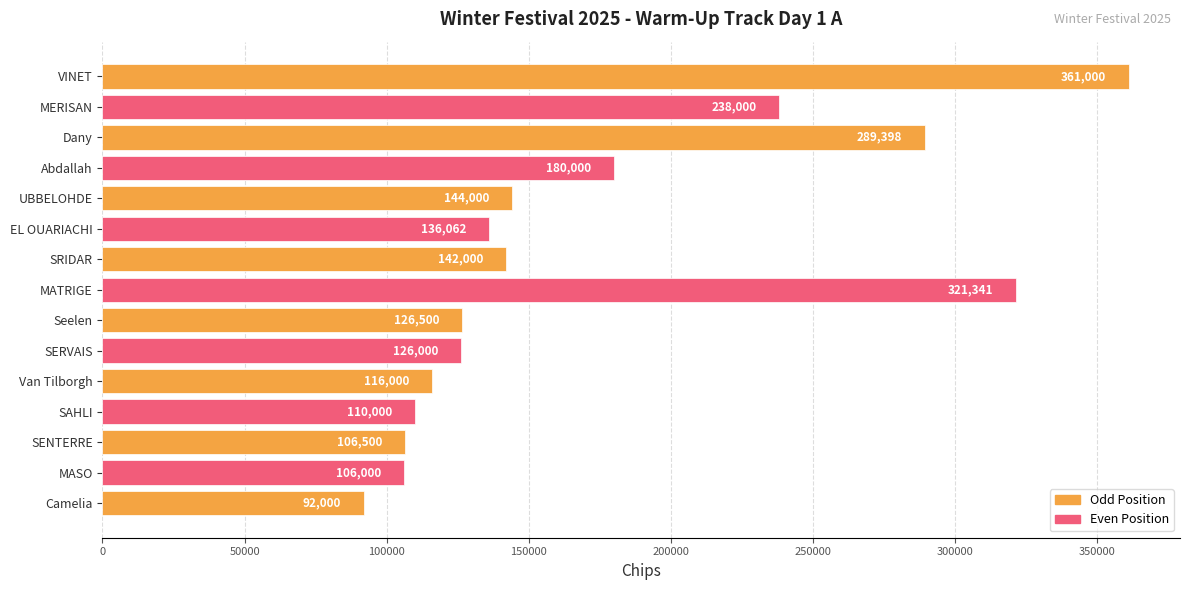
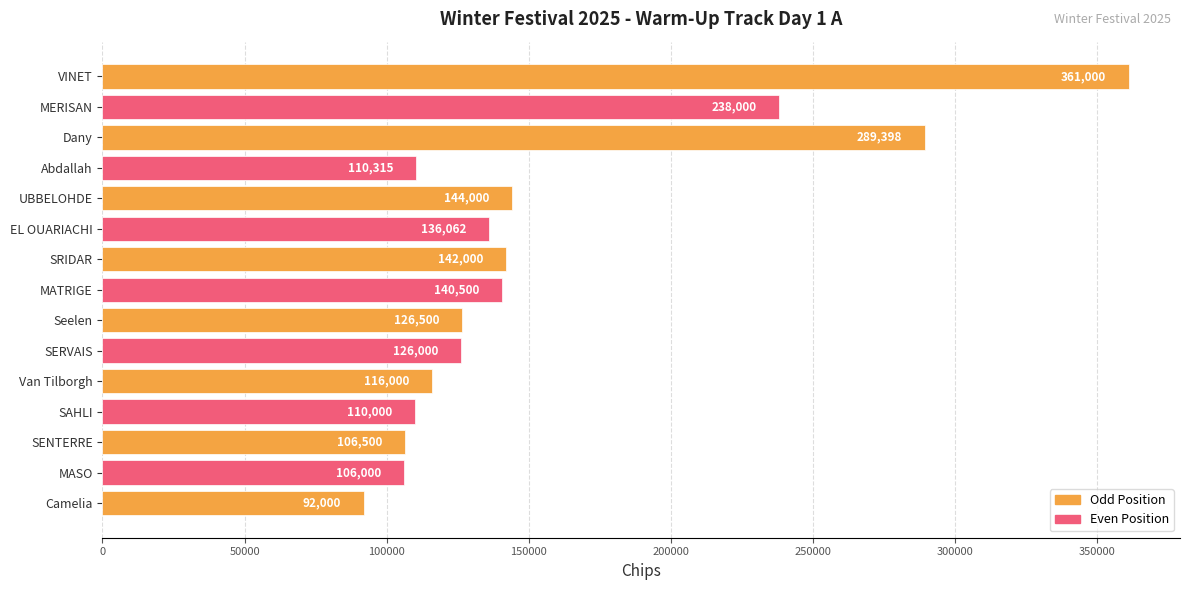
Abdallah: 180,000 -> 110,315
MATRIGE: 321,341 -> 140,500
